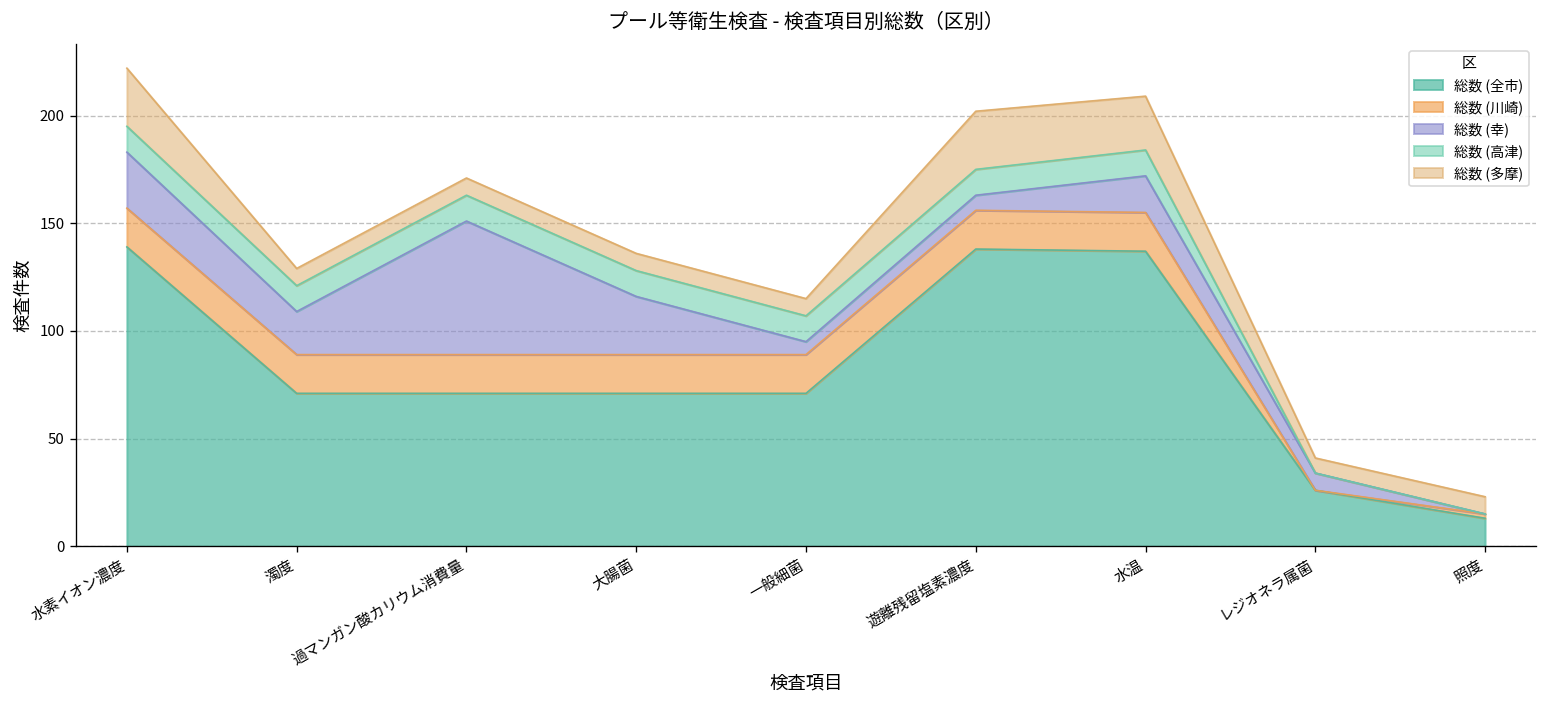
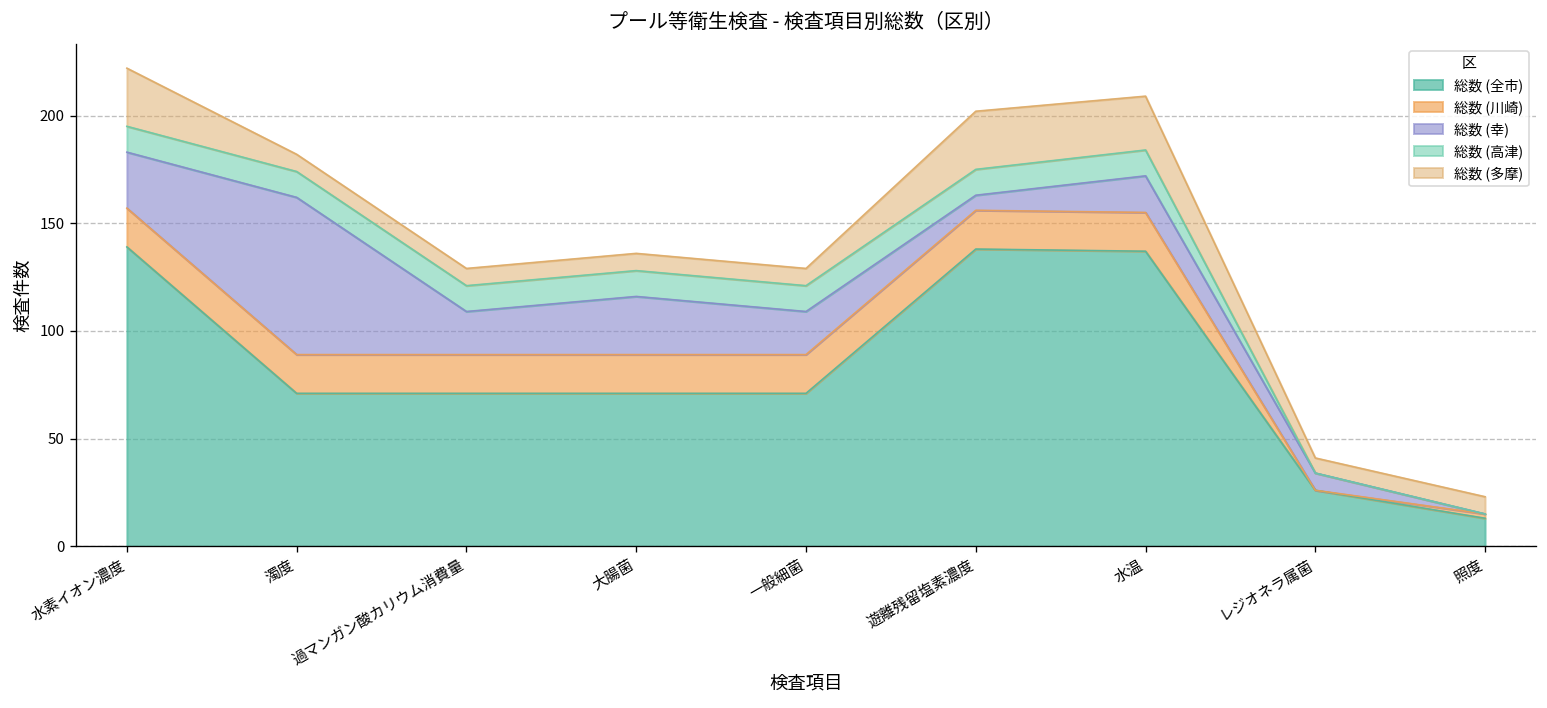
総数 (幸), 濁度: 20 -> 73
総数 (幸), 過マンガン酸カリウム消費量: 62 -> 20
総数 (幸), 一般細菌: 6 -> 20
